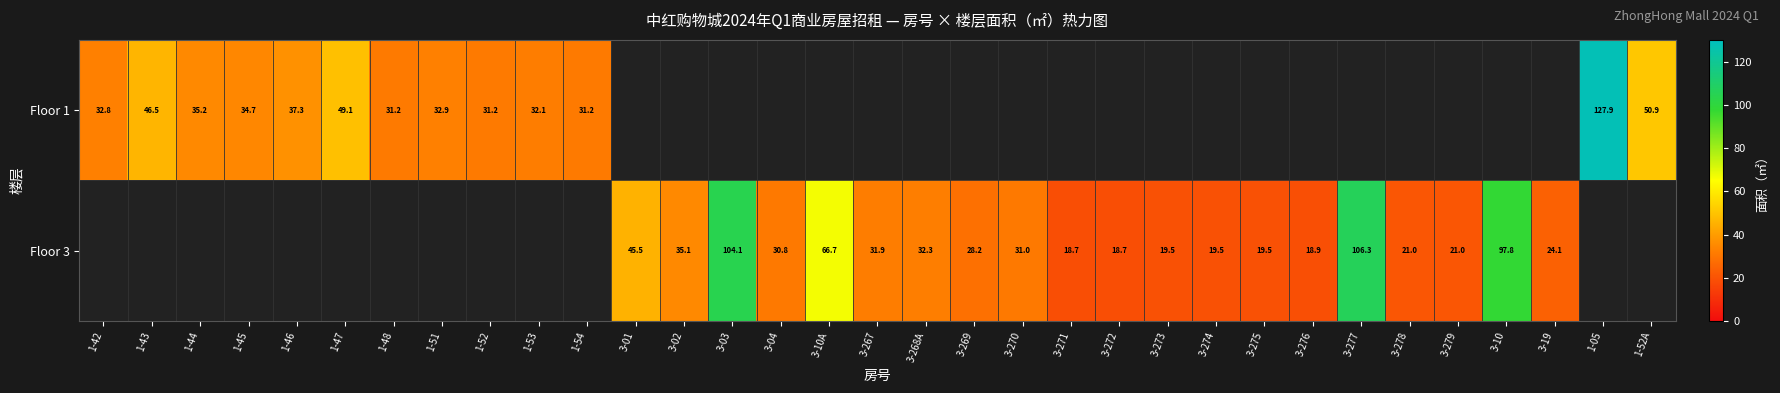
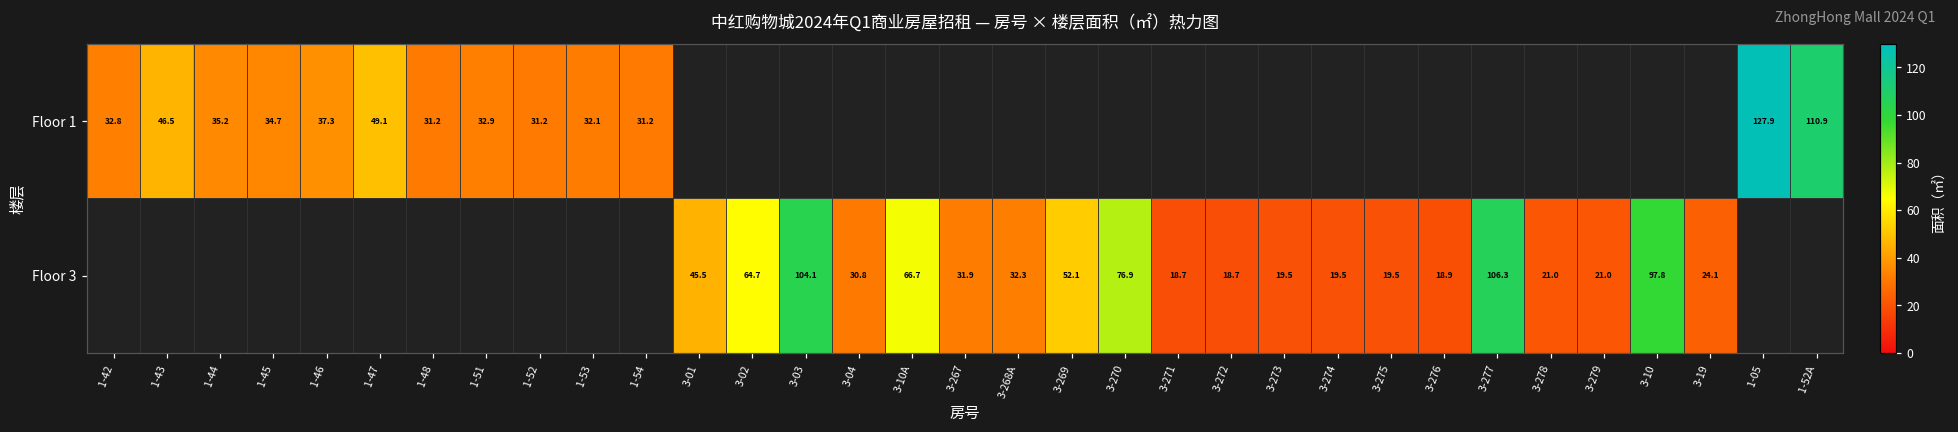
Floor 1, 1-52A: 50.9 -> 110.9
Floor 3, 3-02: 35.1 -> 64.7
Floor 3, 3-269: 28.2 -> 52.1
Floor 3, 3-270: 31.0 -> 76.9
